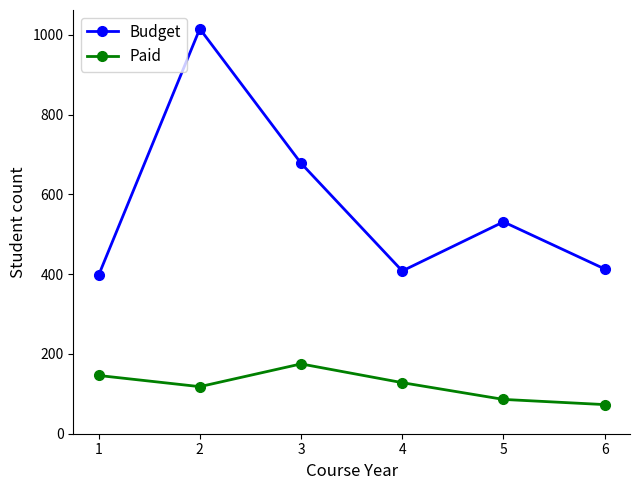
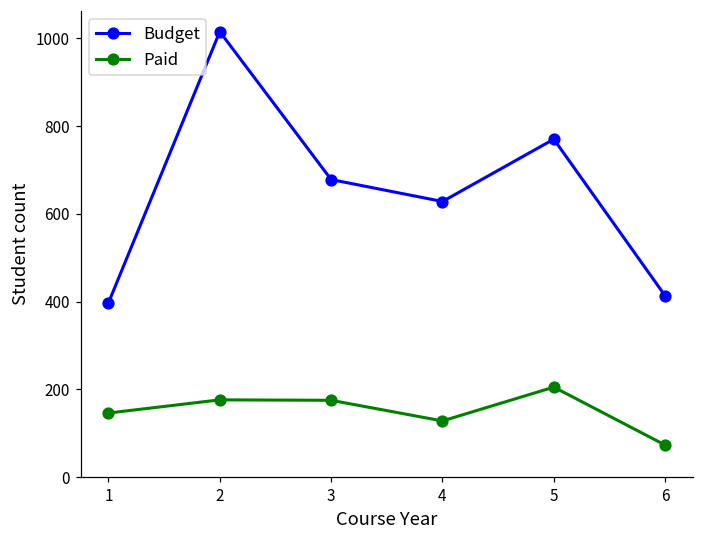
Paid, 2: 120 -> 180
Budget, 4: 410 -> 630
Budget, 5: 530 -> 770
Paid, 5: 90 -> 210
